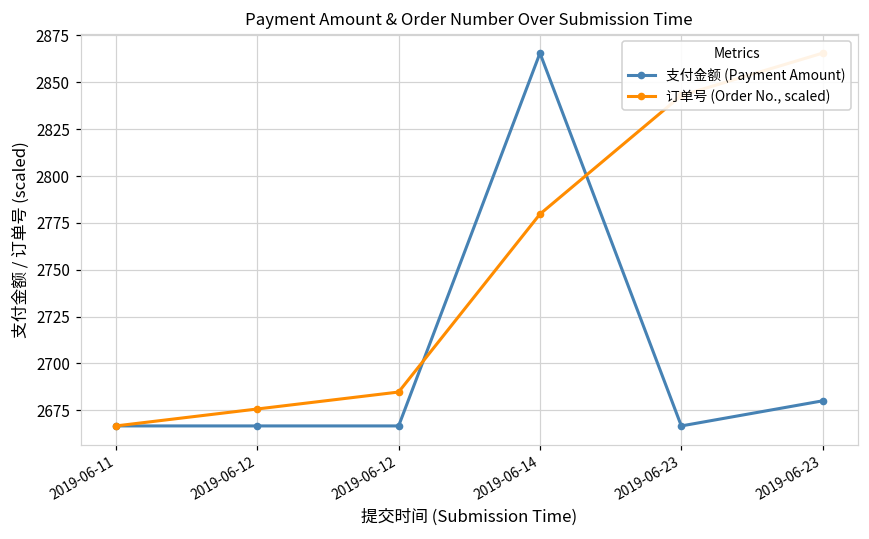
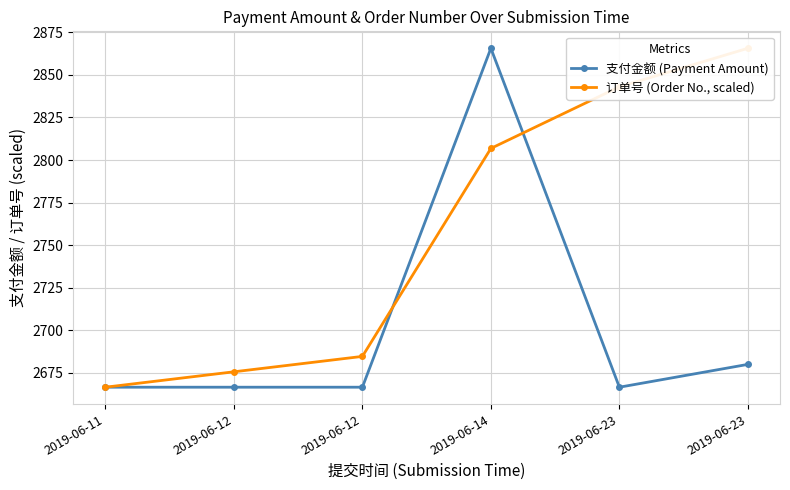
订单号 (Order No., scaled), 2019-06-14: 2780 -> 2807
